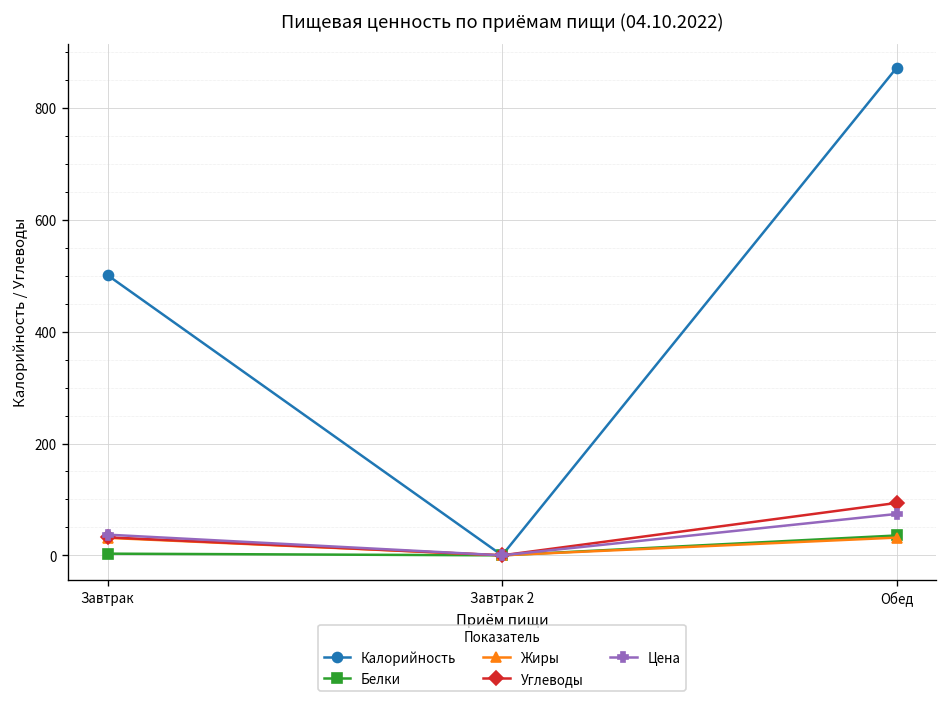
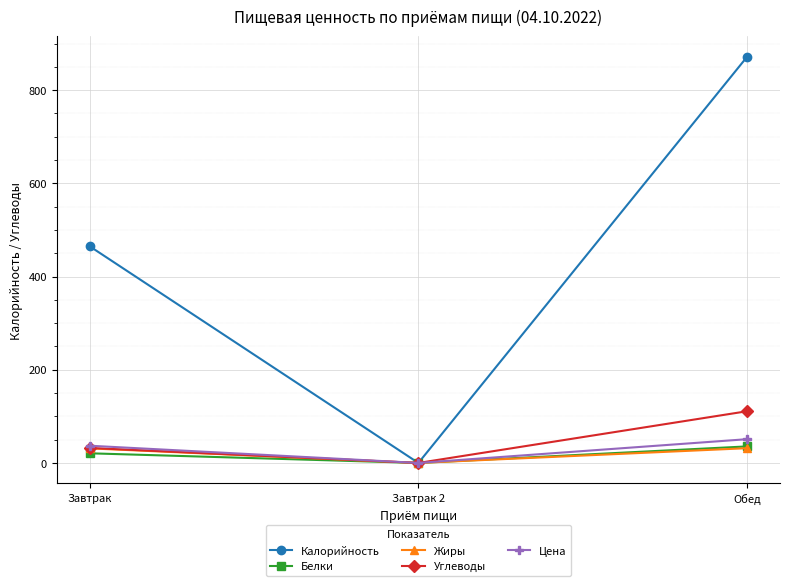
Калорийность, Завтрак: 500 -> 470
Белки, Завтрак: 0 -> 20
Углеводы, Обед: 90 -> 110
Цена, Обед: 70 -> 50
